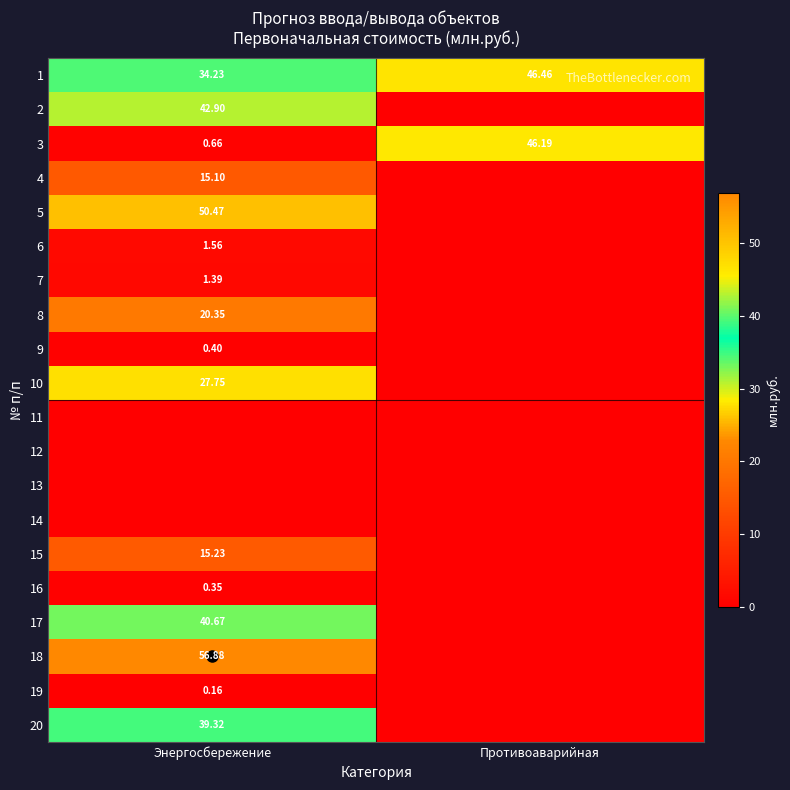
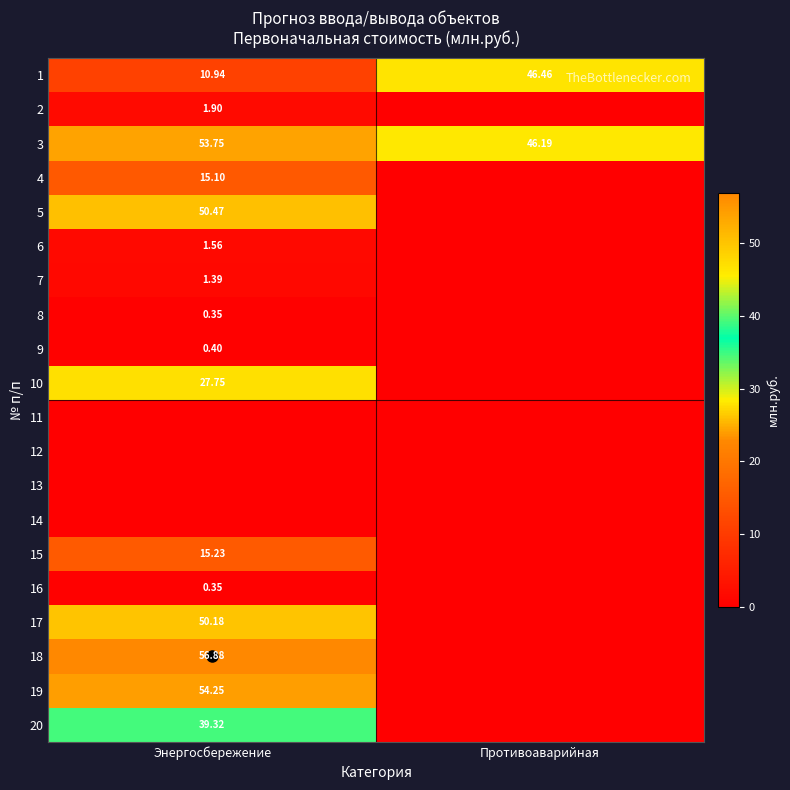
1, Энергосбережение: 34.23 -> 10.94
2, Энергосбережение: 42.90 -> 1.90
3, Энергосбережение: 0.66 -> 53.75
8, Энергосбережение: 20.35 -> 0.35
17, Энергосбережение: 40.67 -> 50.18
19, Энергосбережение: 0.16 -> 54.25
